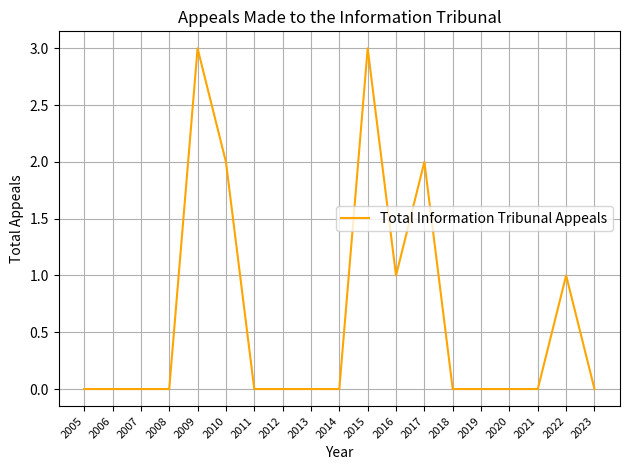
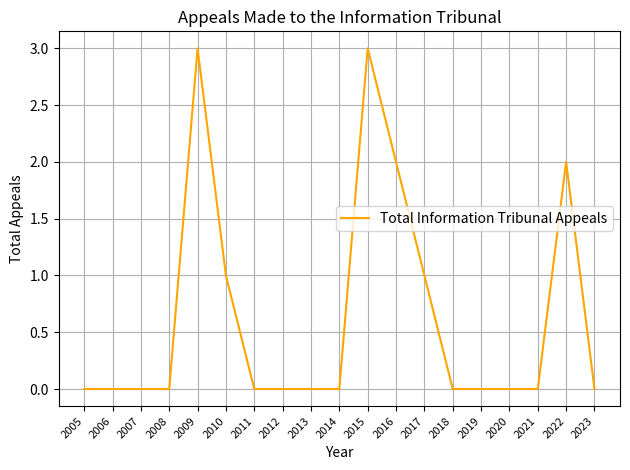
2010: 2 -> 1
2016: 1 -> 2
2017: 2 -> 1
2022: 1 -> 2
